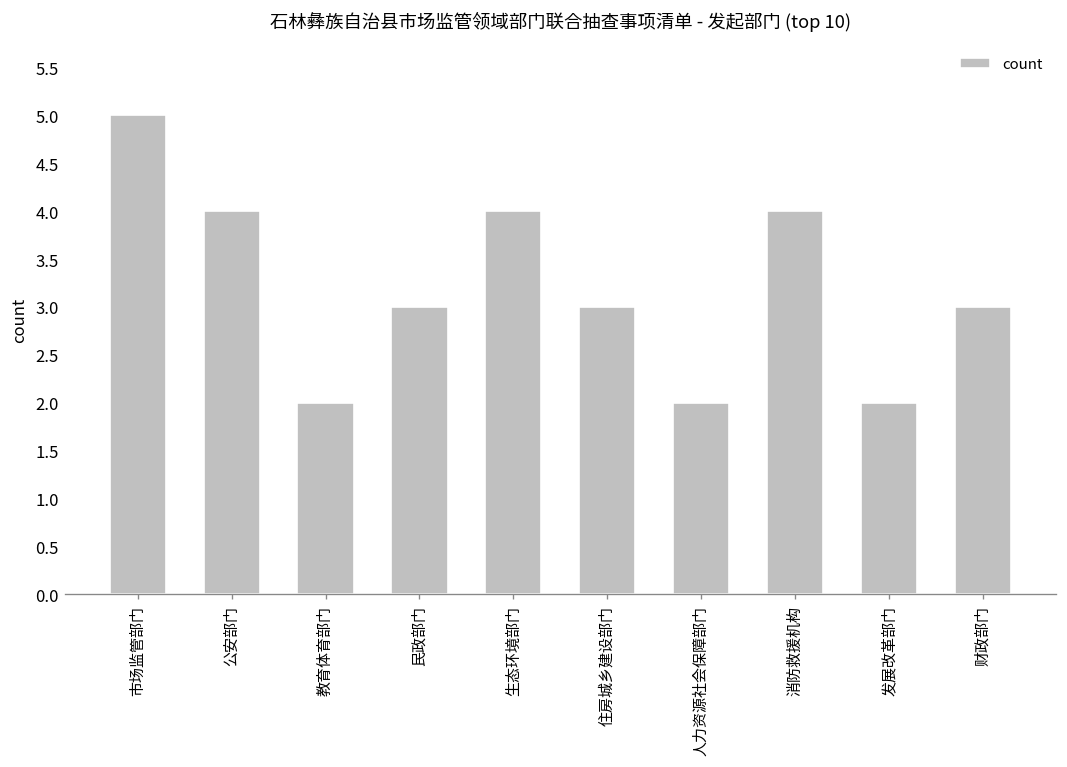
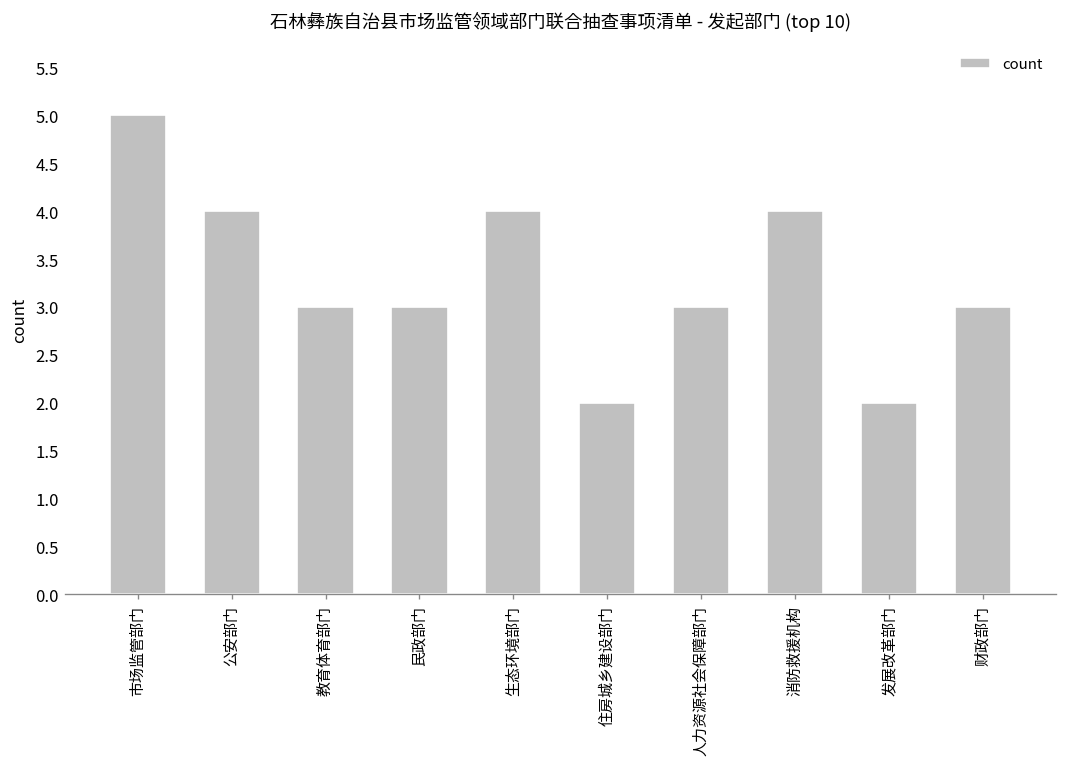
教育体育部门: 2 -> 3
住房城乡建设部门: 3 -> 2
人力资源社会保障部门: 2 -> 3
